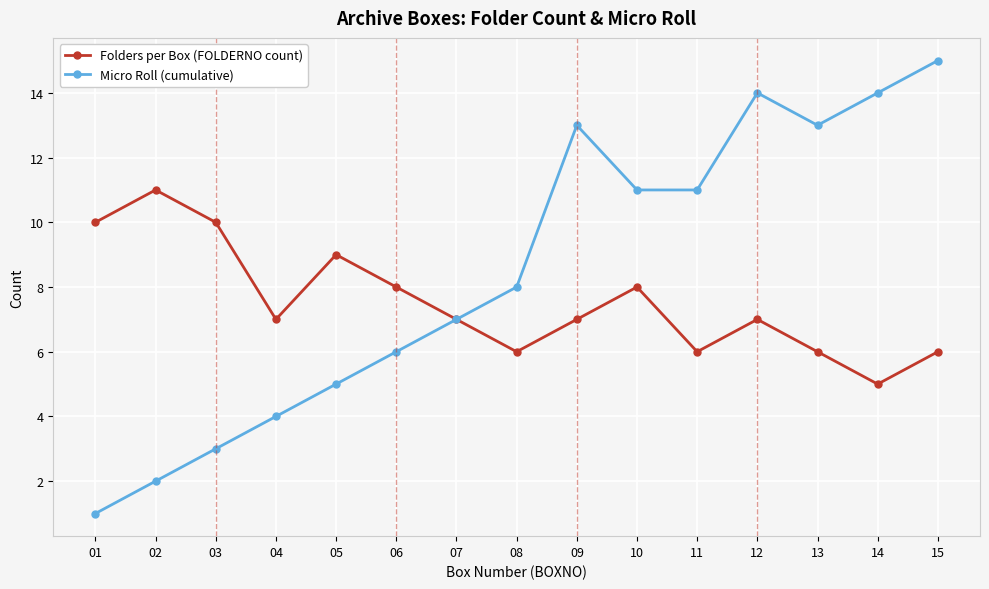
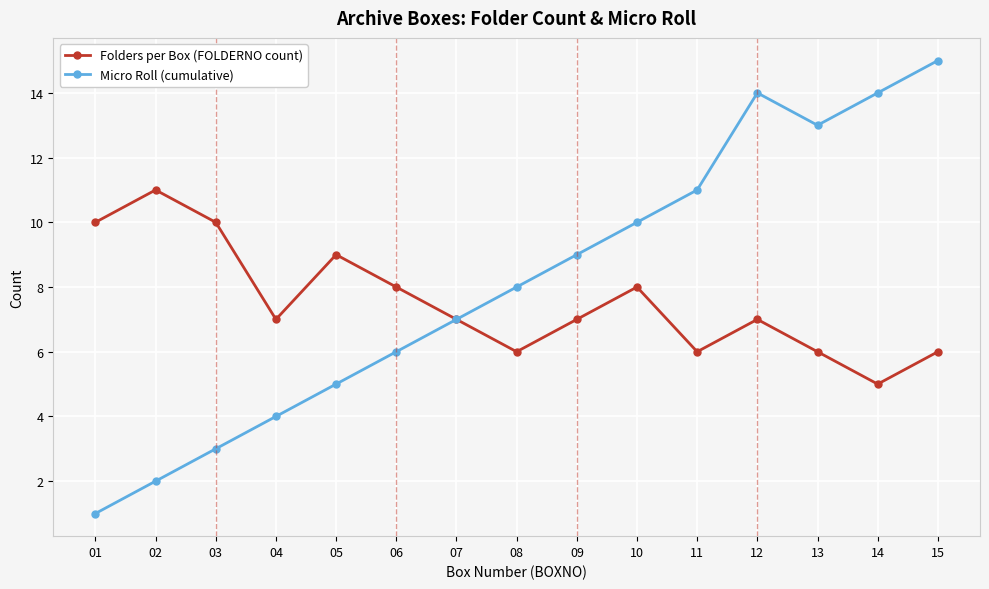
Micro Roll (cumulative), 09: 13 -> 9
Micro Roll (cumulative), 10: 11 -> 10
